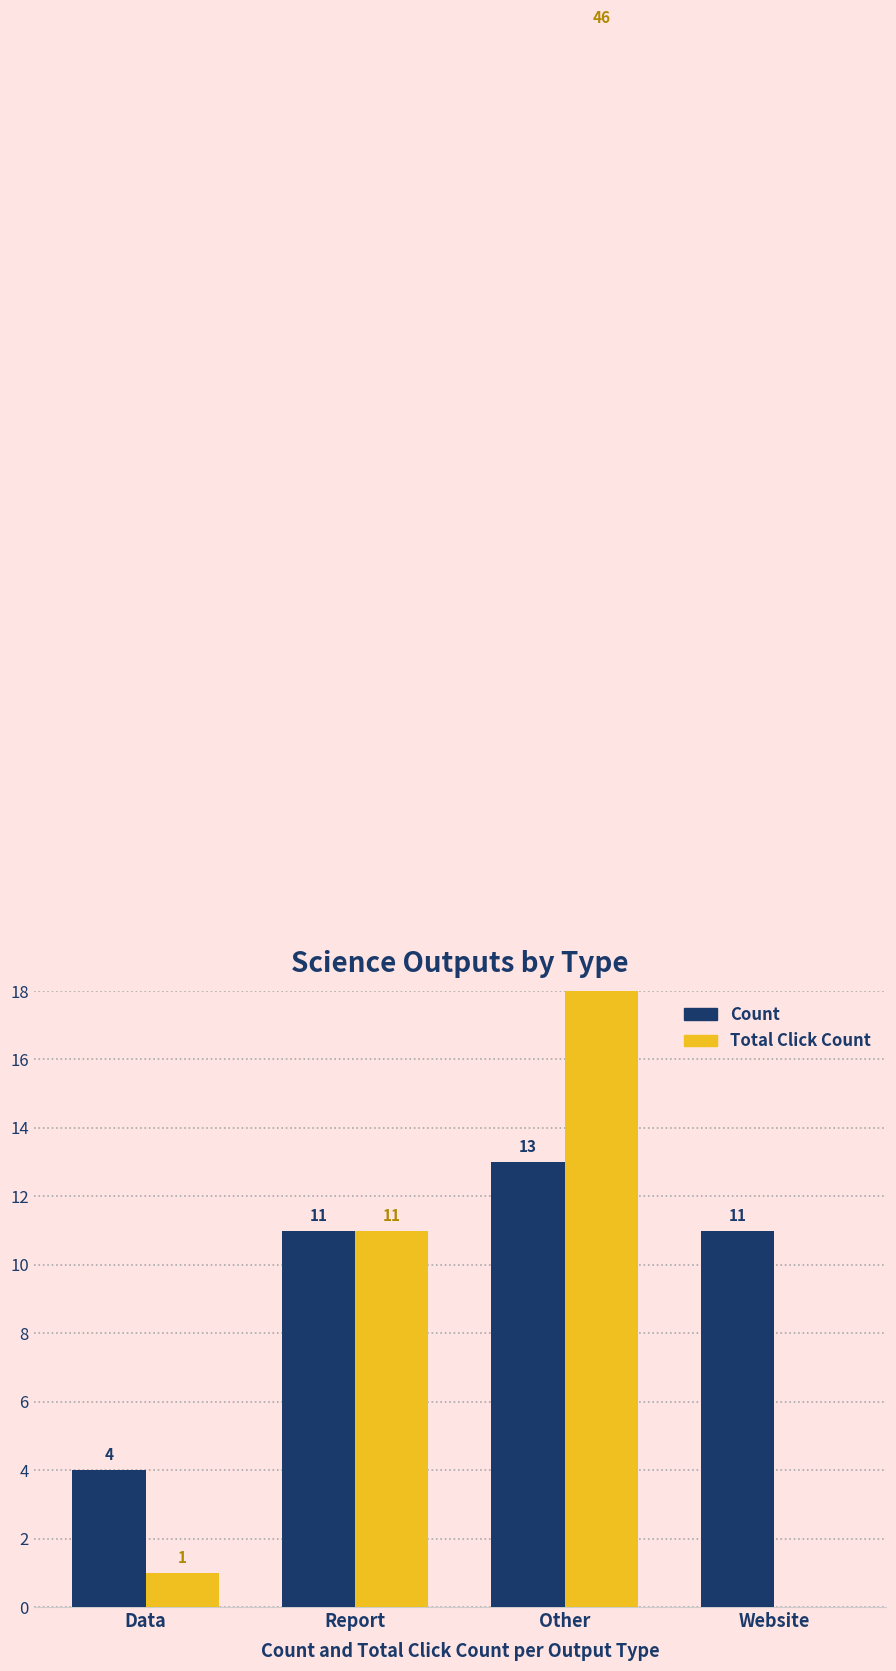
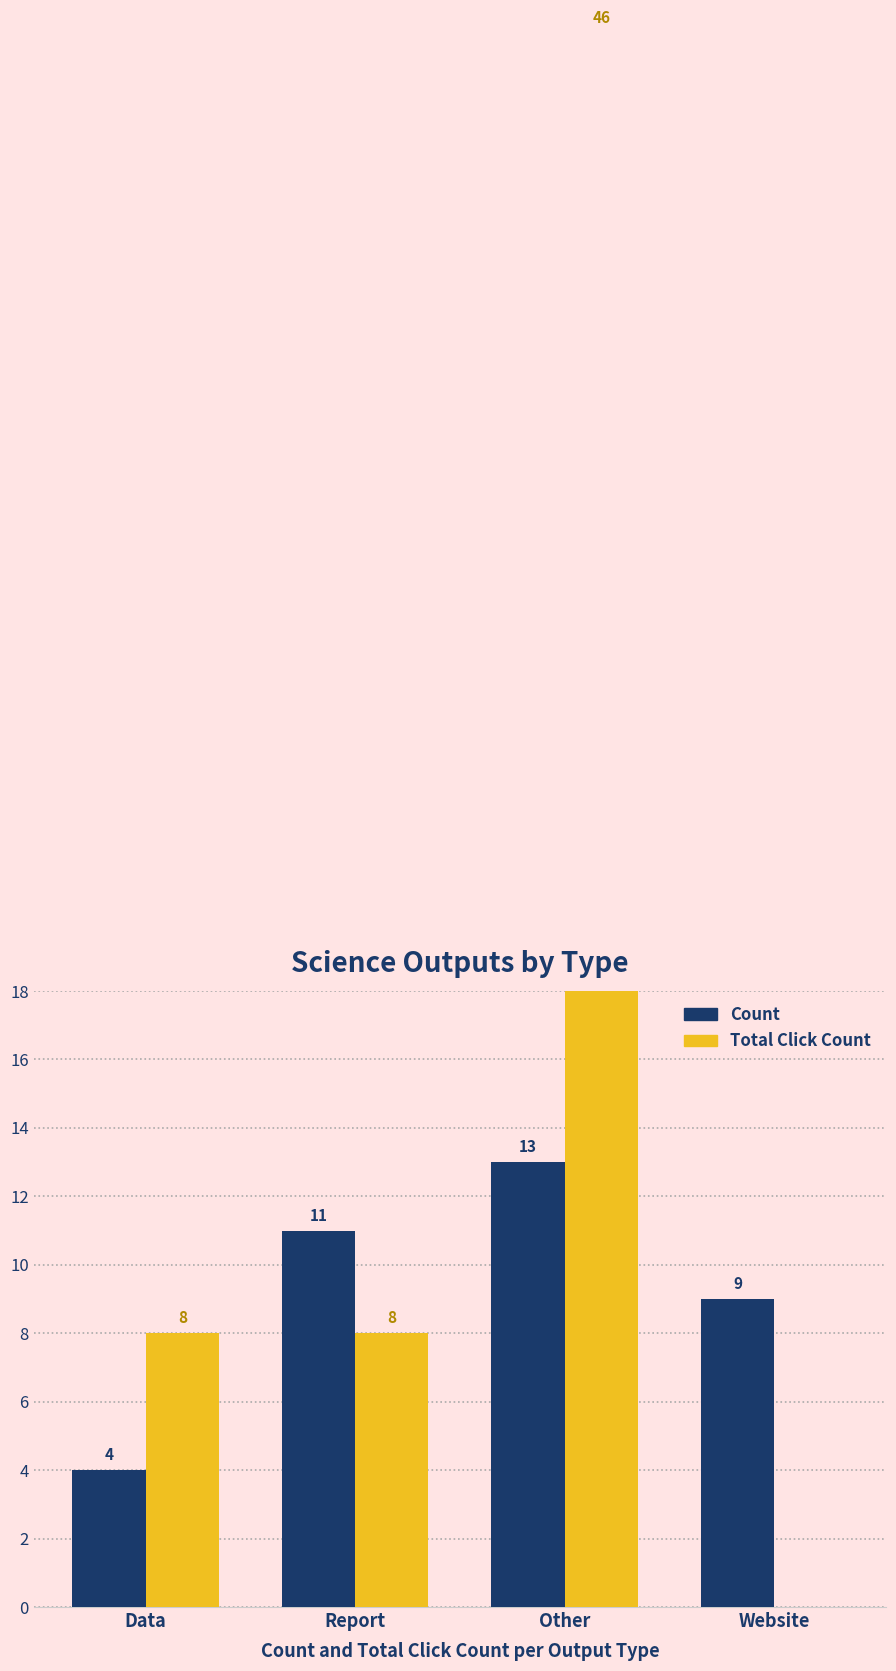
Total Click Count, Data: 1 -> 8
Total Click Count, Report: 11 -> 8
Count, Website: 11 -> 9
